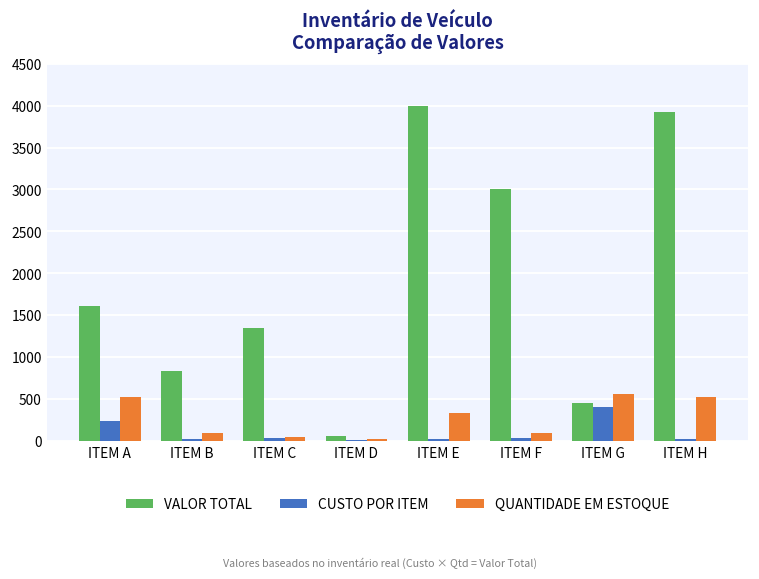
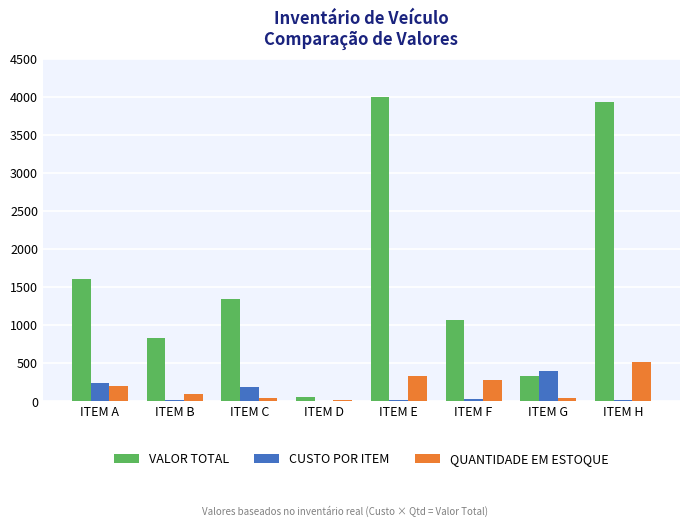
QUANTIDADE EM ESTOQUE, ITEM A: 500 -> 200
CUSTO POR ITEM, ITEM C: 0 -> 200
VALOR TOTAL, ITEM F: 3000 -> 1100
QUANTIDADE EM ESTOQUE, ITEM F: 100 -> 300
VALOR TOTAL, ITEM G: 500 -> 300
QUANTIDADE EM ESTOQUE, ITEM G: 600 -> 0
